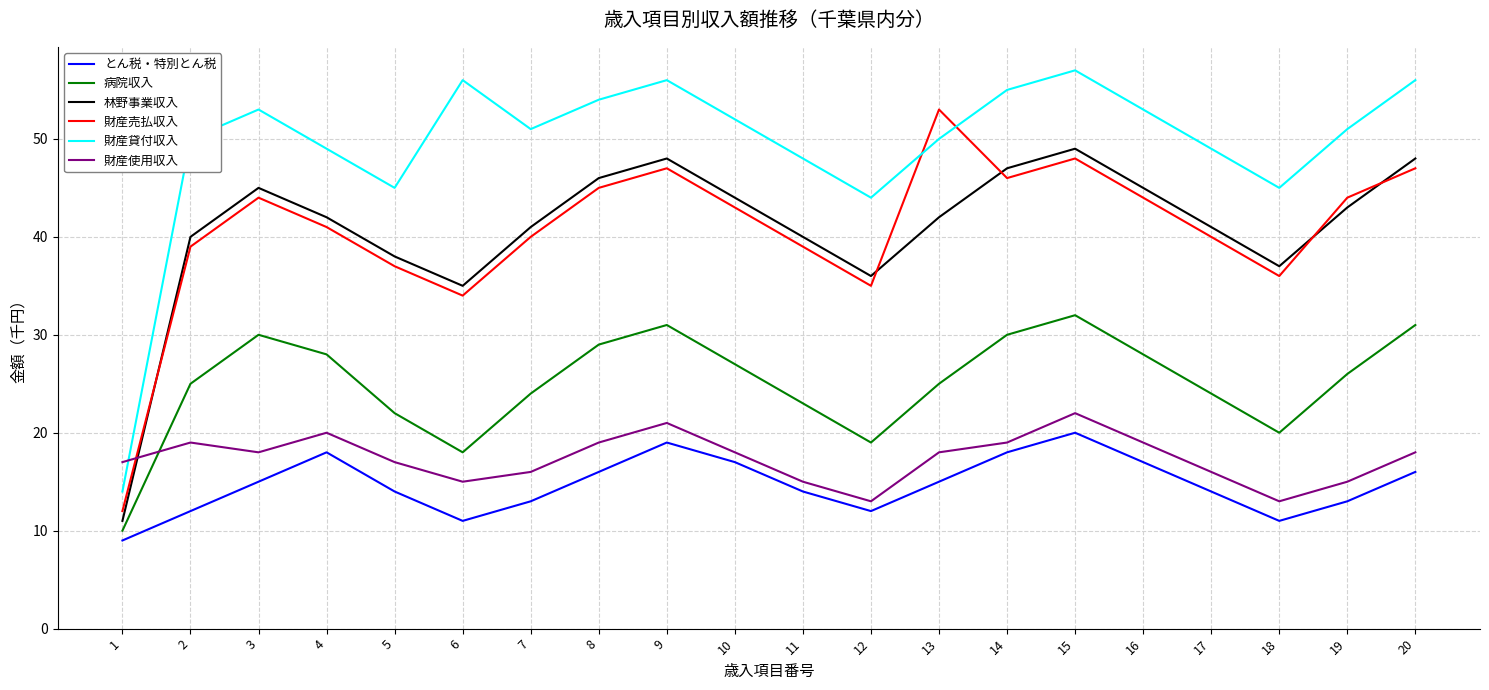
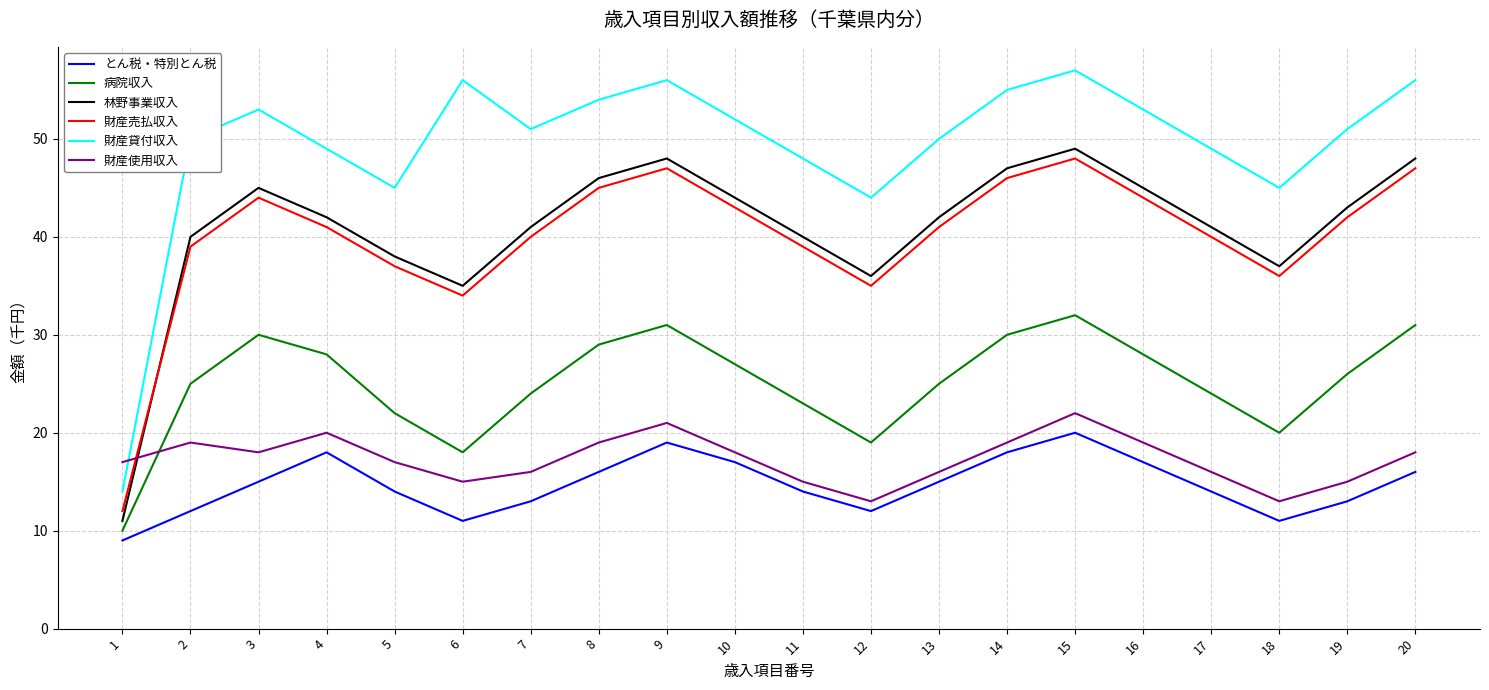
財産売払収入, 13: 53 -> 41
財産使用収入, 13: 18 -> 16
財産売払収入, 19: 44 -> 42
